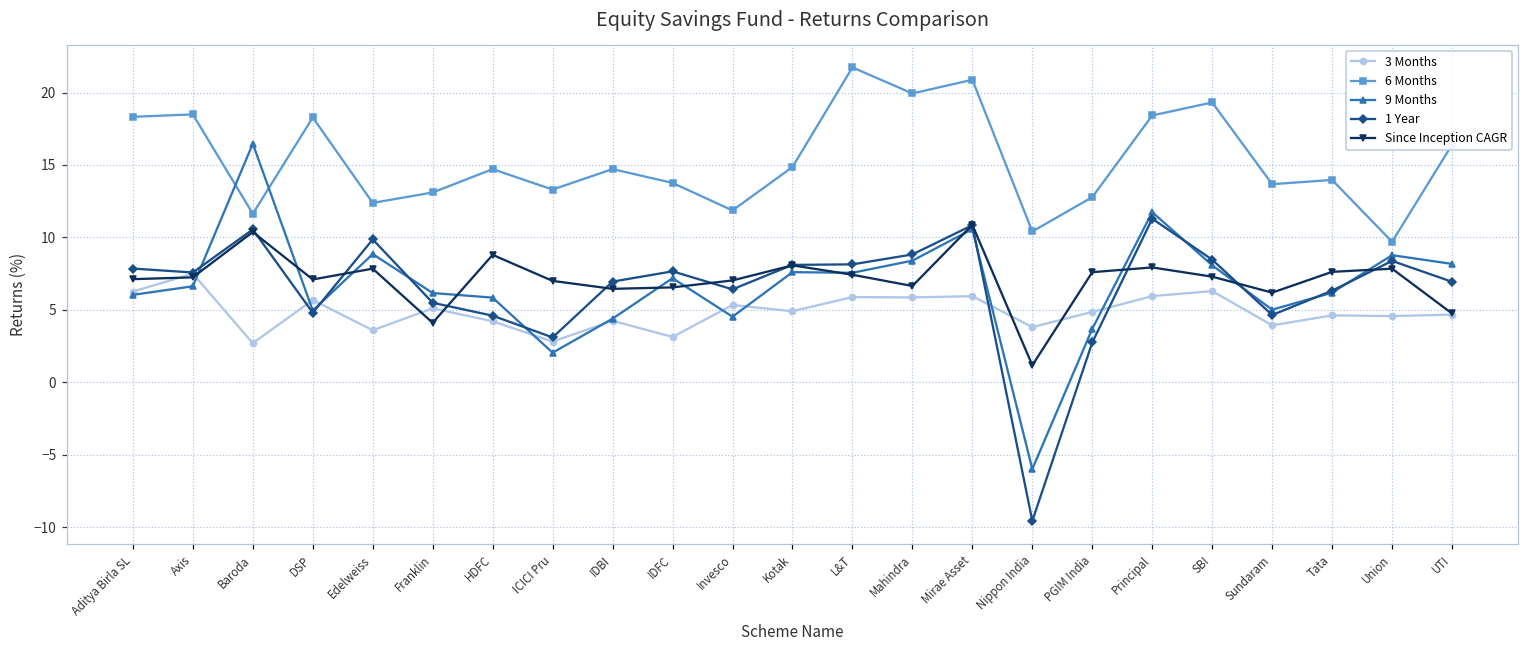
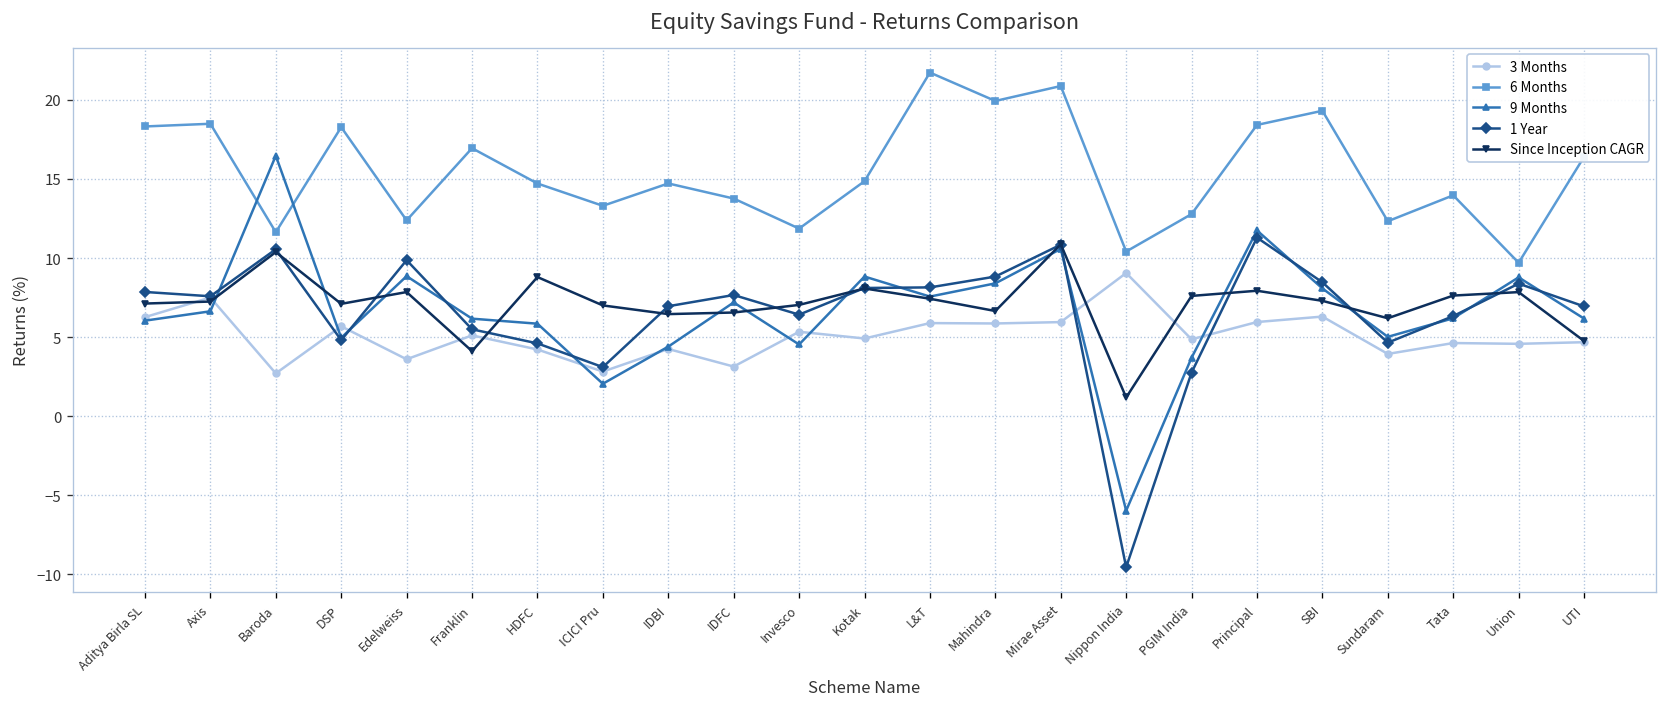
6 Months, Franklin: 13.1 -> 16.9
9 Months, Kotak: 7.6 -> 8.8
3 Months, Nippon India: 3.8 -> 9.1
6 Months, Sundaram: 13.7 -> 12.3
9 Months, UTI: 8.2 -> 6.2
